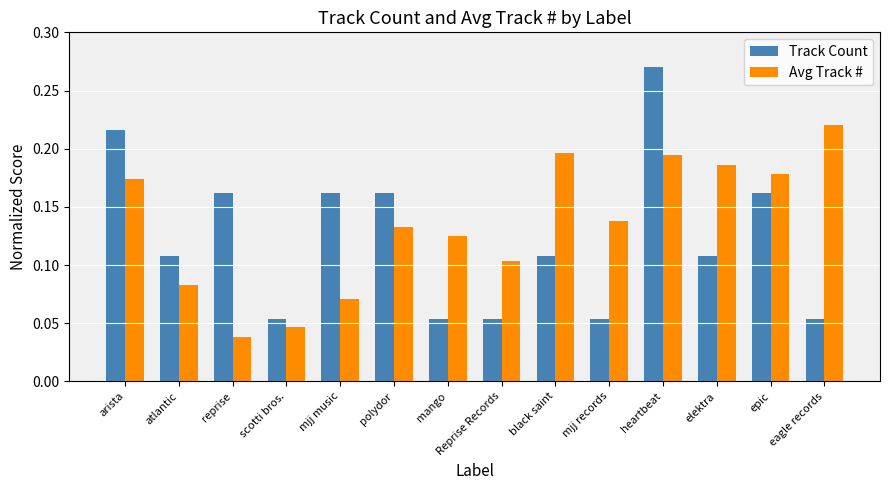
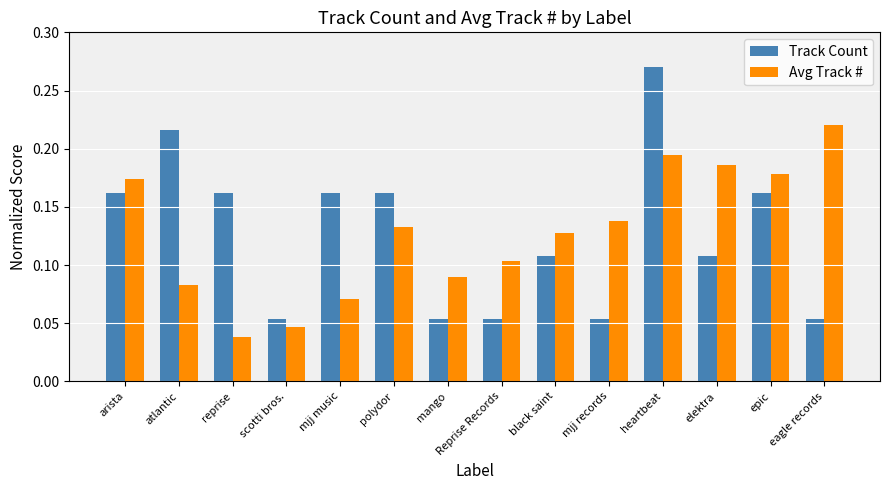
Track Count, arista: 0.216 -> 0.162
Track Count, atlantic: 0.108 -> 0.216
Avg Track #, mango: 0.125 -> 0.089
Avg Track #, black saint: 0.197 -> 0.127
